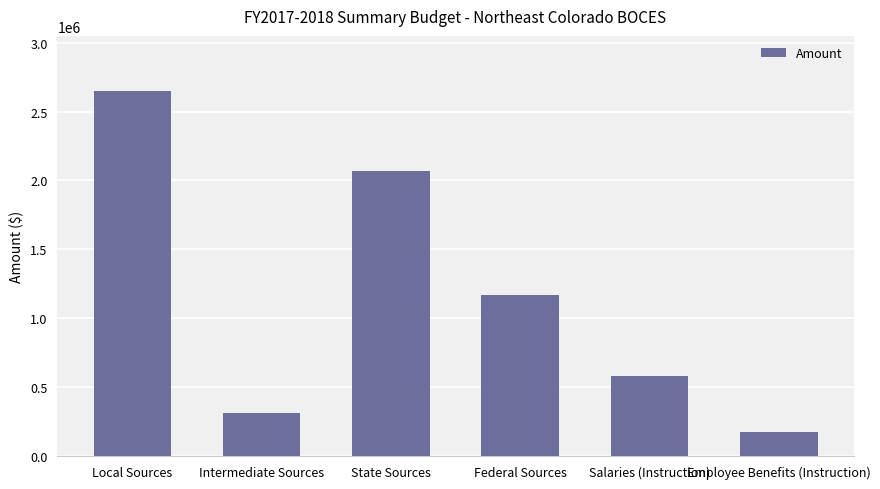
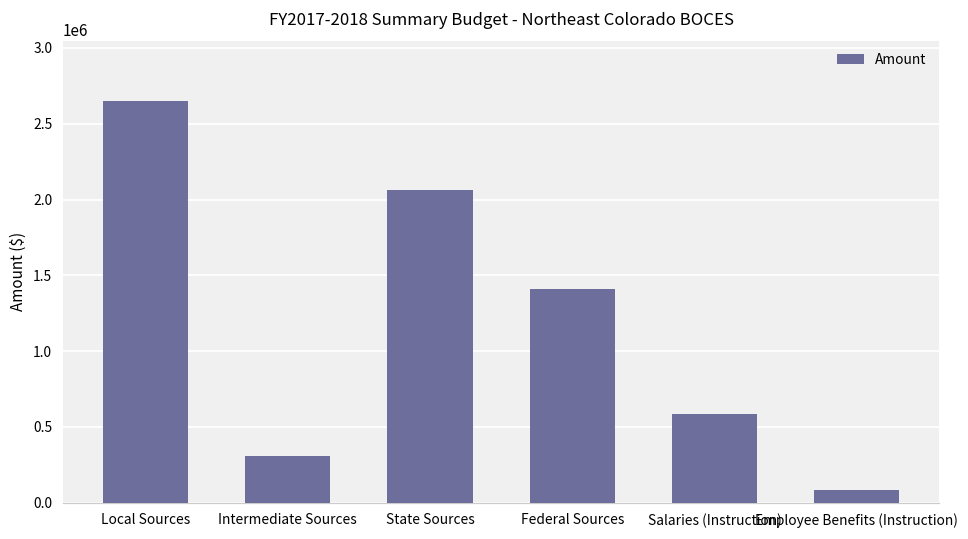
Federal Sources: 1170000 -> 1410000
Employee Benefits (Instruction): 170000 -> 80000
